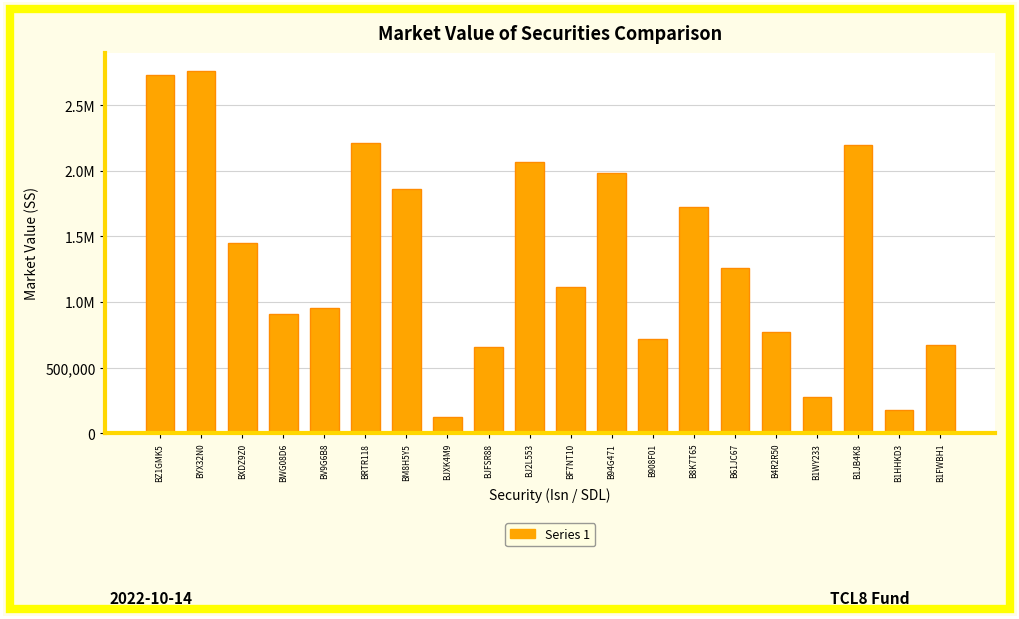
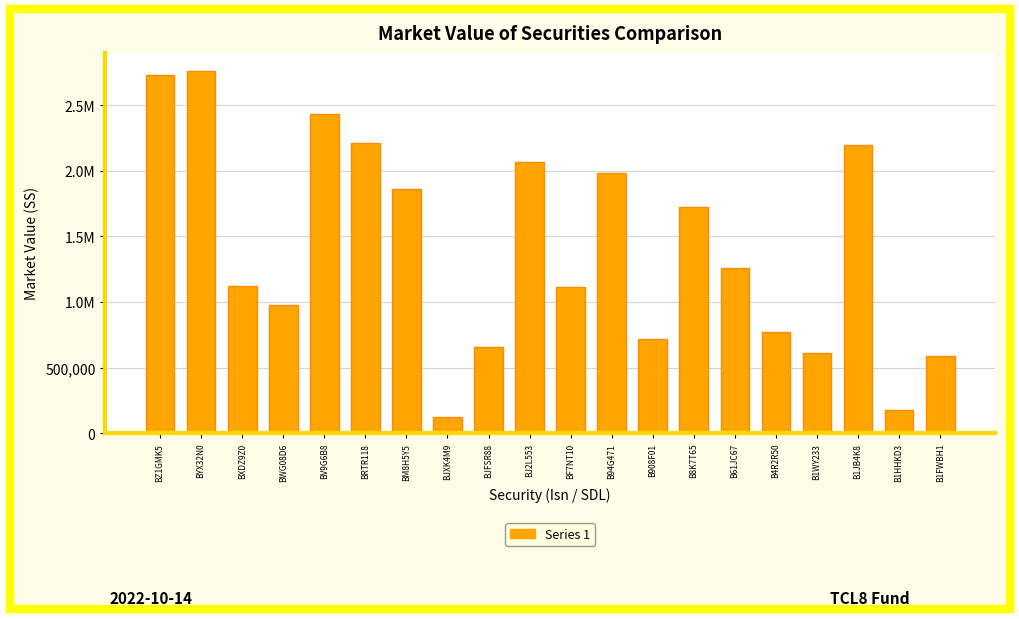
BXDZ9Z0: 1,450,000 -> 1,120,000
BWG08D6: 910,000 -> 970,000
BV9G6B8: 960,000 -> 2,430,000
B1WY233: 270,000 -> 610,000
B1FWBH1: 670,000 -> 590,000
